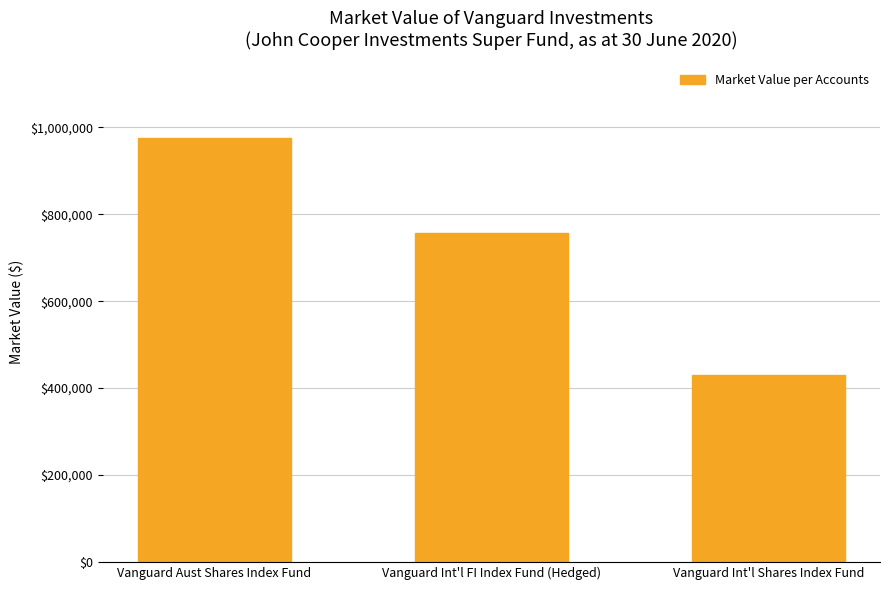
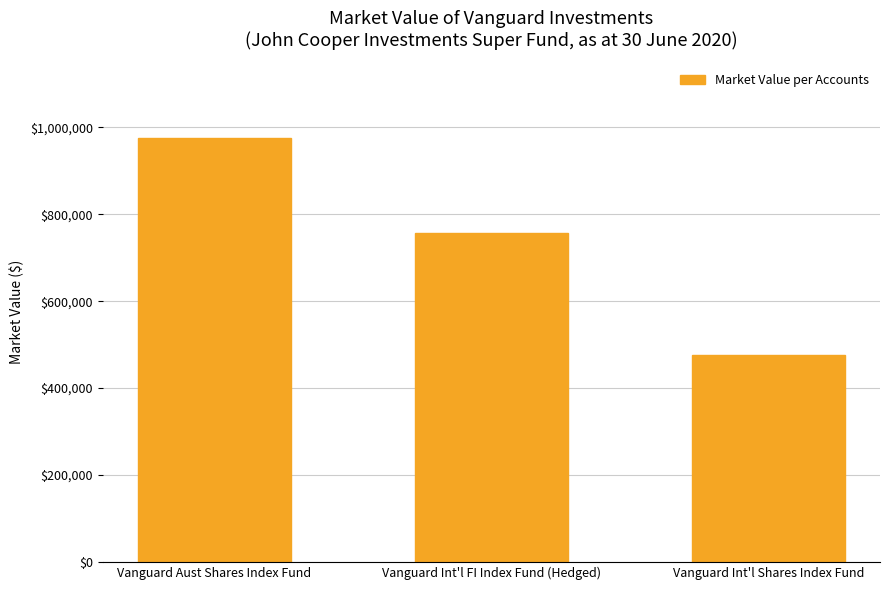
Vanguard Int'l Shares Index Fund: $430,000 -> $480,000
